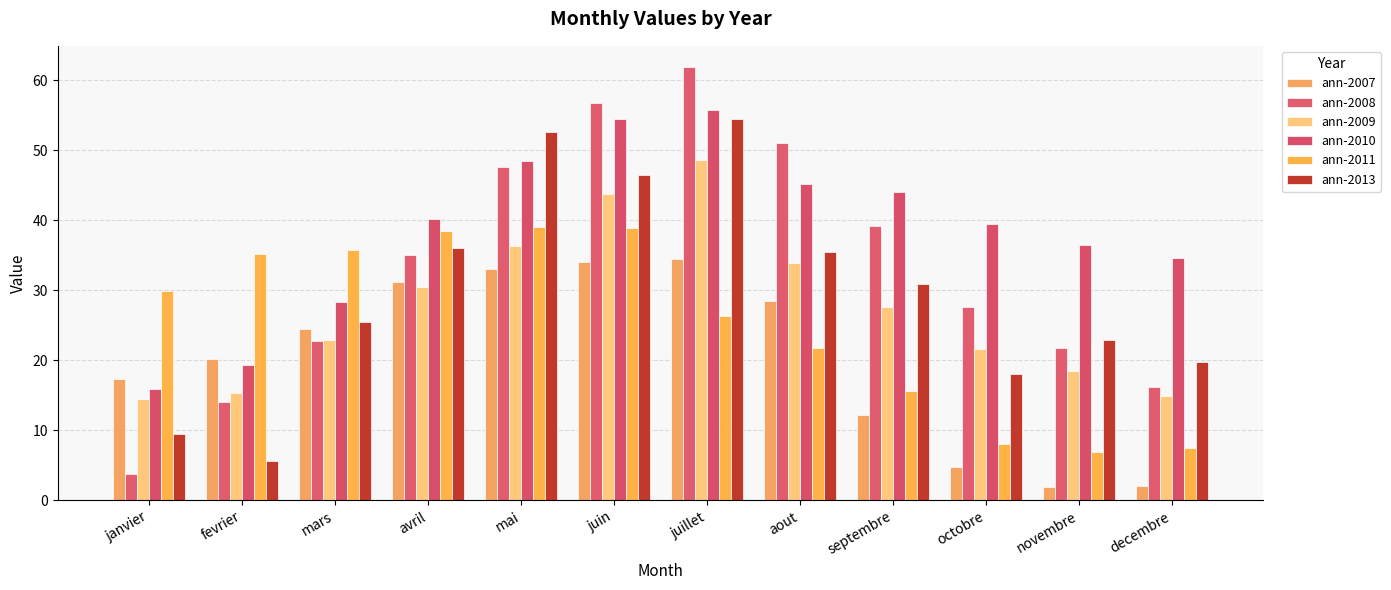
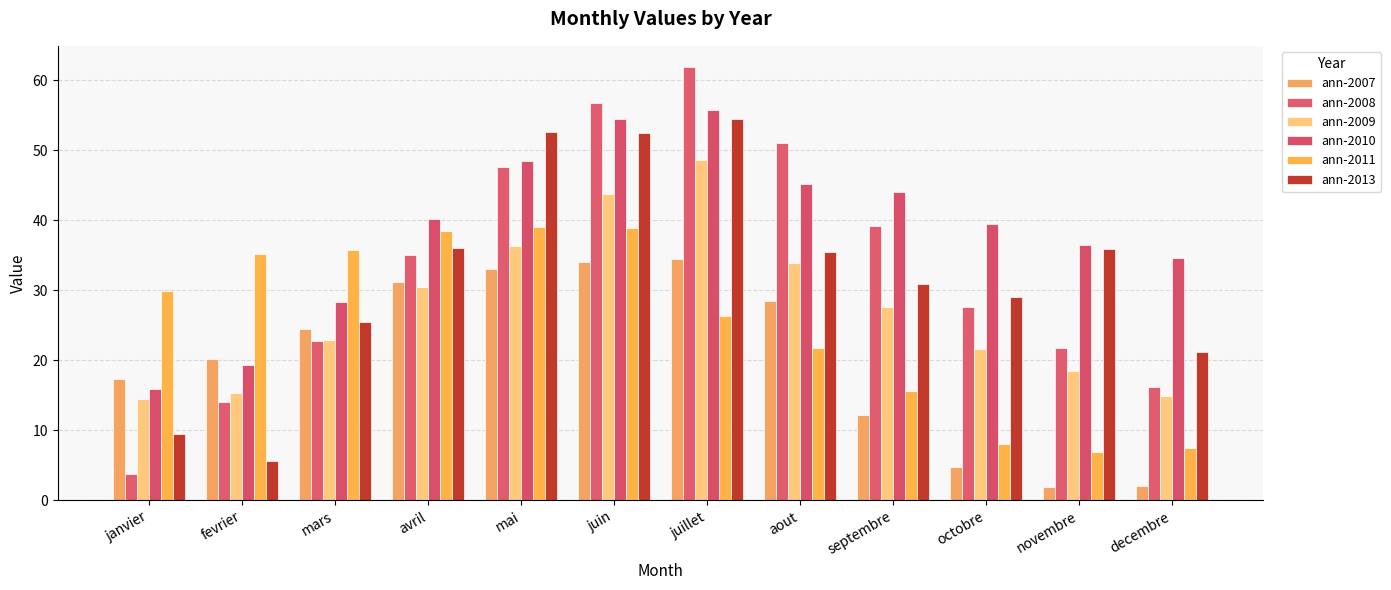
ann-2013, juin: 47 -> 53
ann-2013, octobre: 18 -> 29
ann-2013, novembre: 23 -> 36
ann-2013, decembre: 20 -> 21
